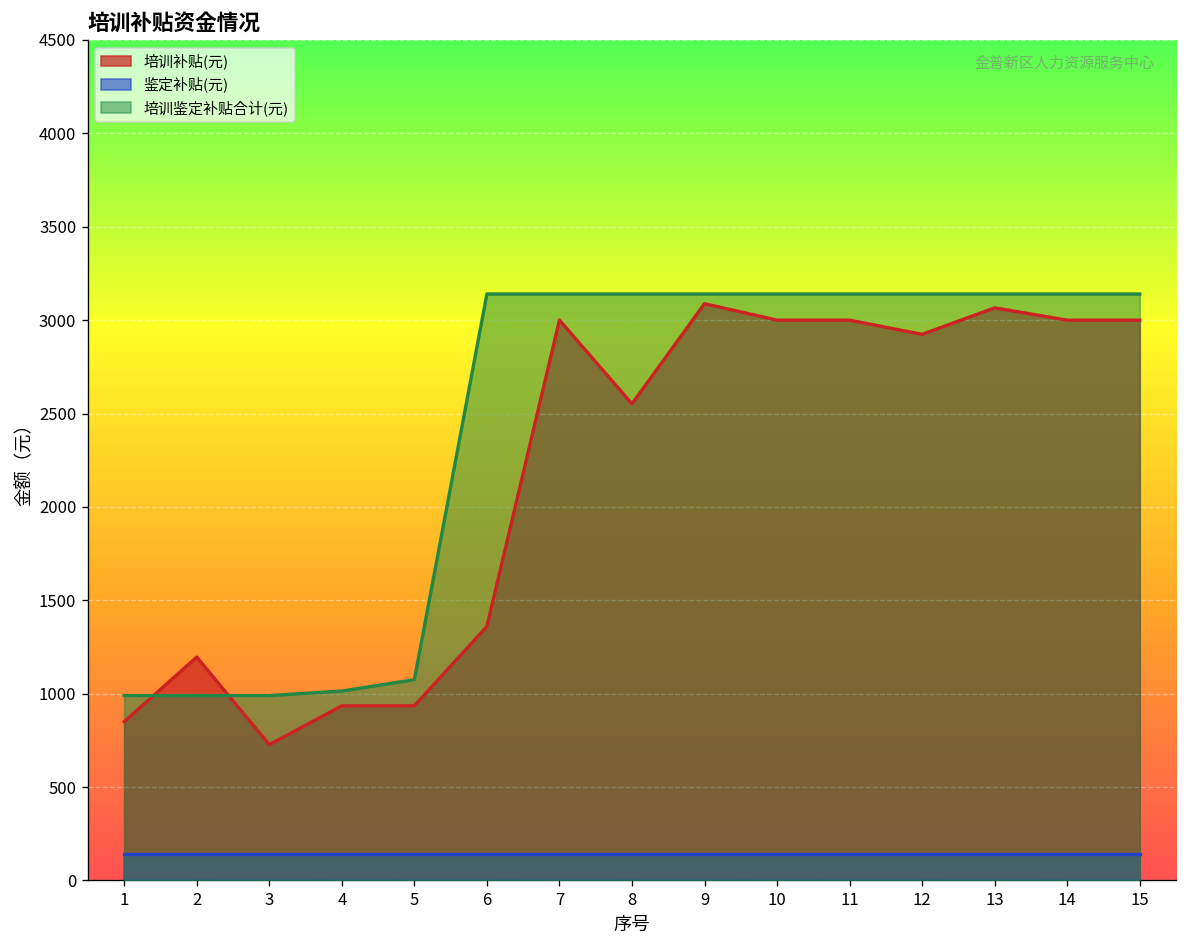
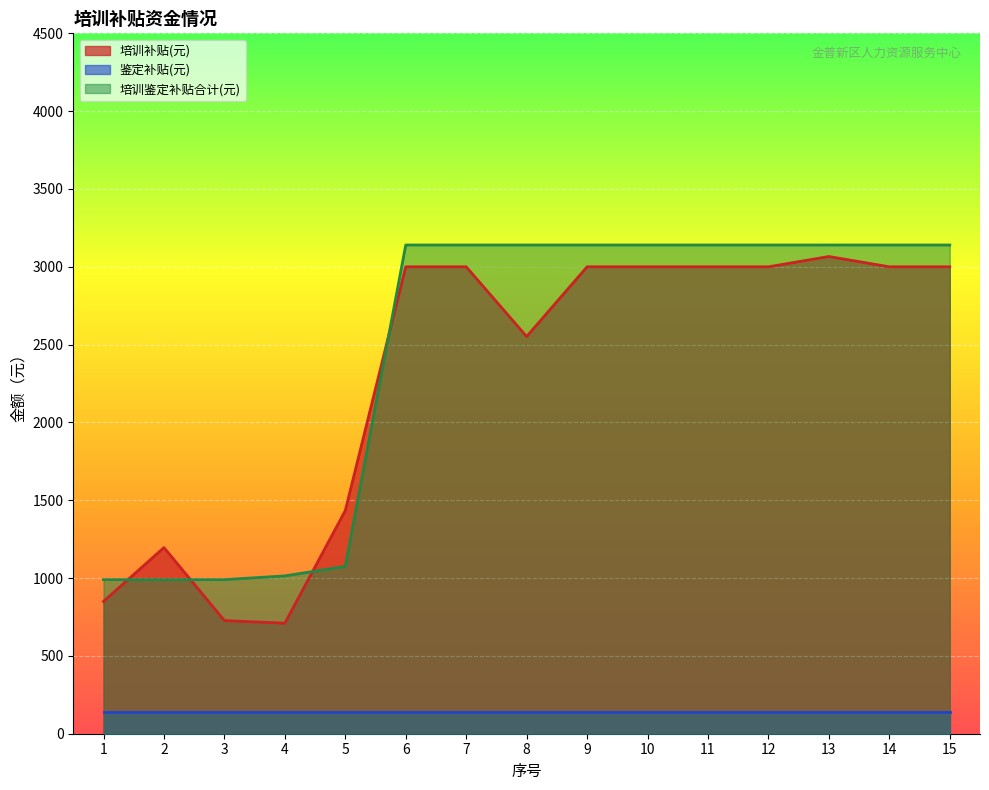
培训补贴(元), 4: 940 -> 710
培训补贴(元), 5: 940 -> 1430
培训补贴(元), 6: 1360 -> 3000
培训补贴(元), 9: 3090 -> 3000
培训补贴(元), 12: 2920 -> 3000
